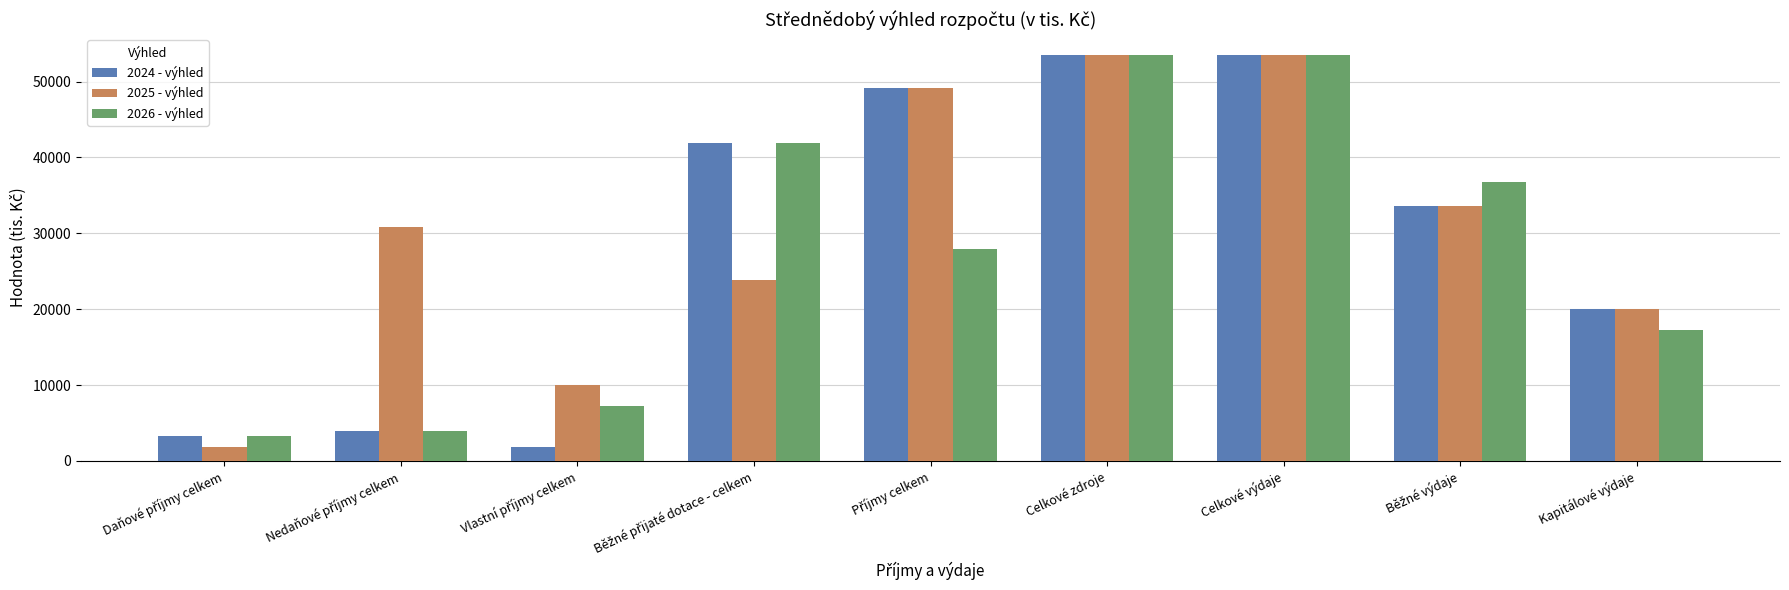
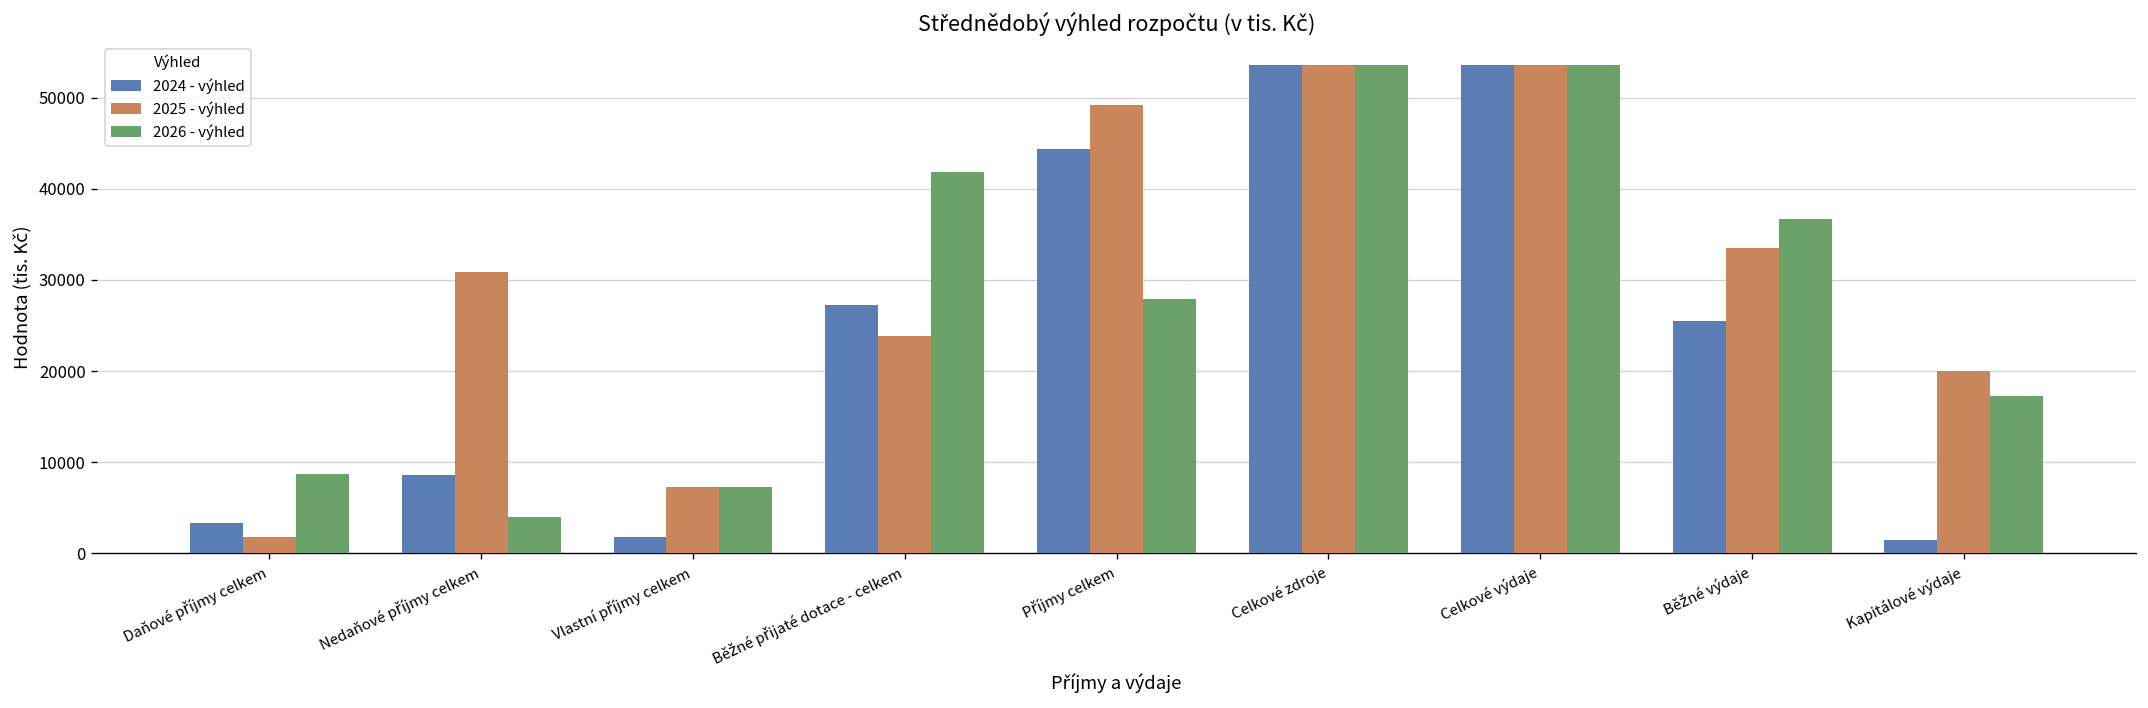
2026 - výhled, Daňové příjmy celkem: 3000 -> 9000
2024 - výhled, Nedaňové příjmy celkem: 4000 -> 9000
2025 - výhled, Vlastní příjmy celkem: 10000 -> 7000
2024 - výhled, Běžné přijaté dotace - celkem: 42000 -> 27000
2024 - výhled, Příjmy celkem: 49000 -> 44000
2024 - výhled, Běžné výdaje: 34000 -> 25000
2024 - výhled, Kapitálové výdaje: 20000 -> 1000
